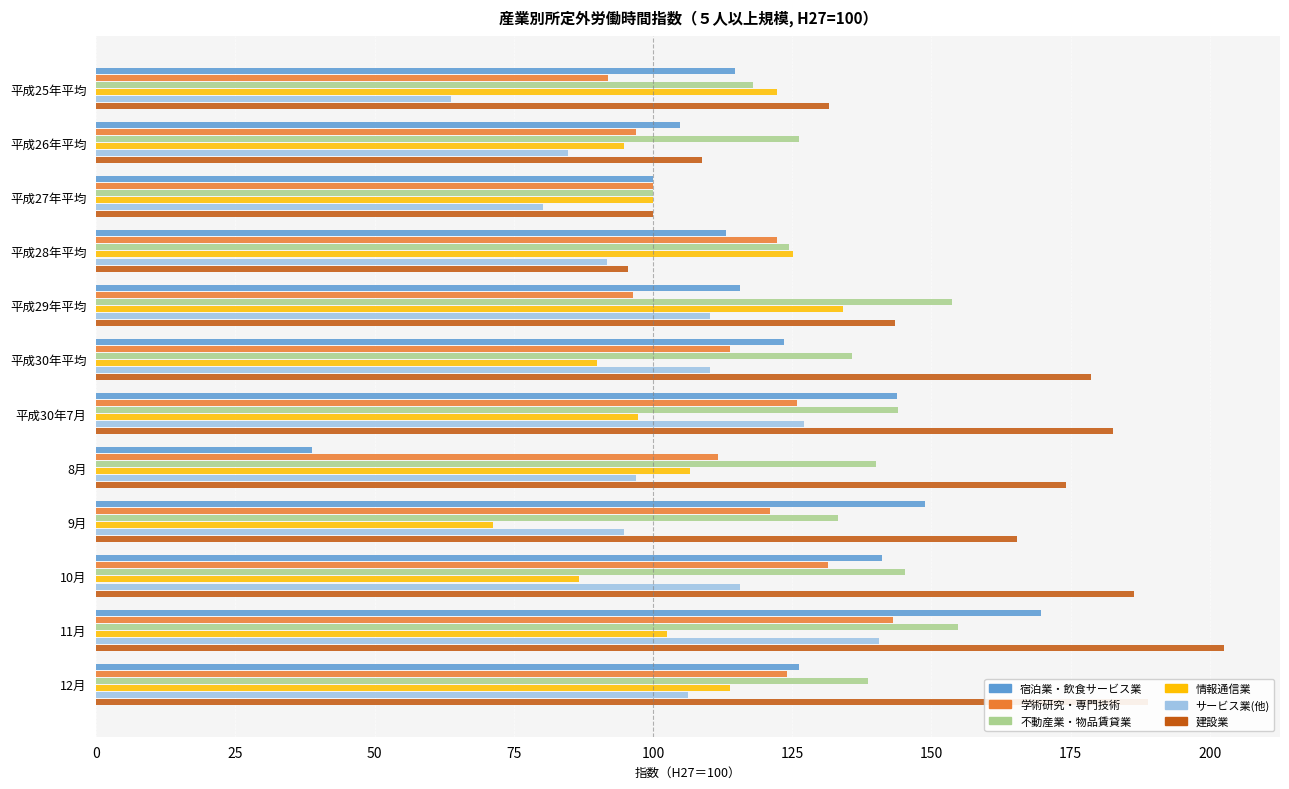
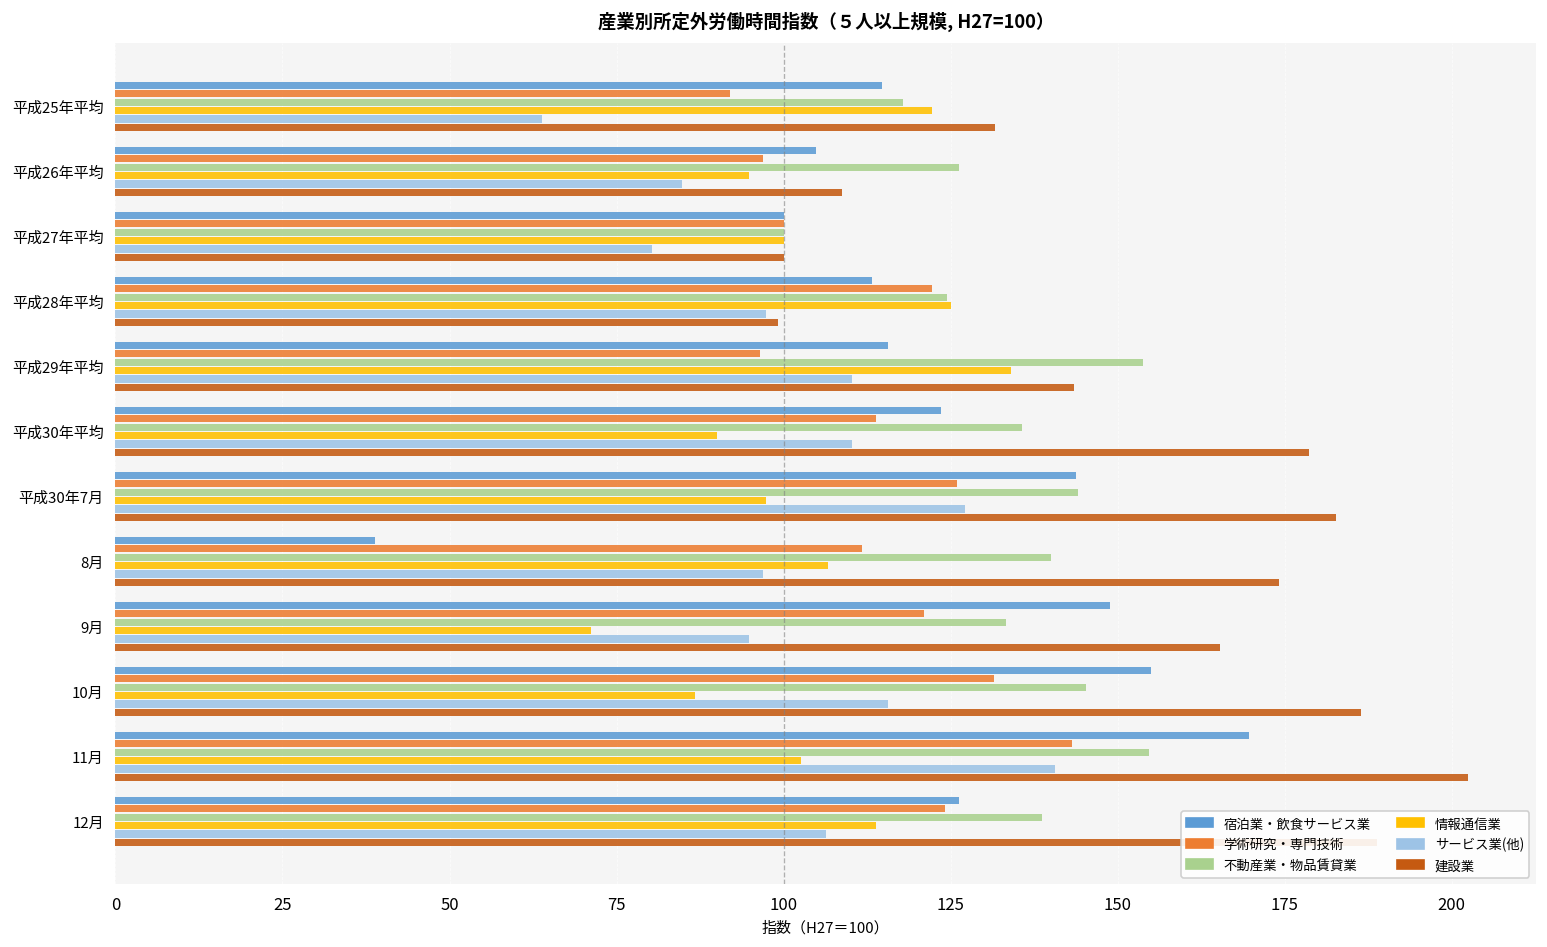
サービス業(他), 平成28年平均: 92 -> 97
建設業, 平成28年平均: 96 -> 99
宿泊業・飲食サービス業, 10月: 141 -> 155
